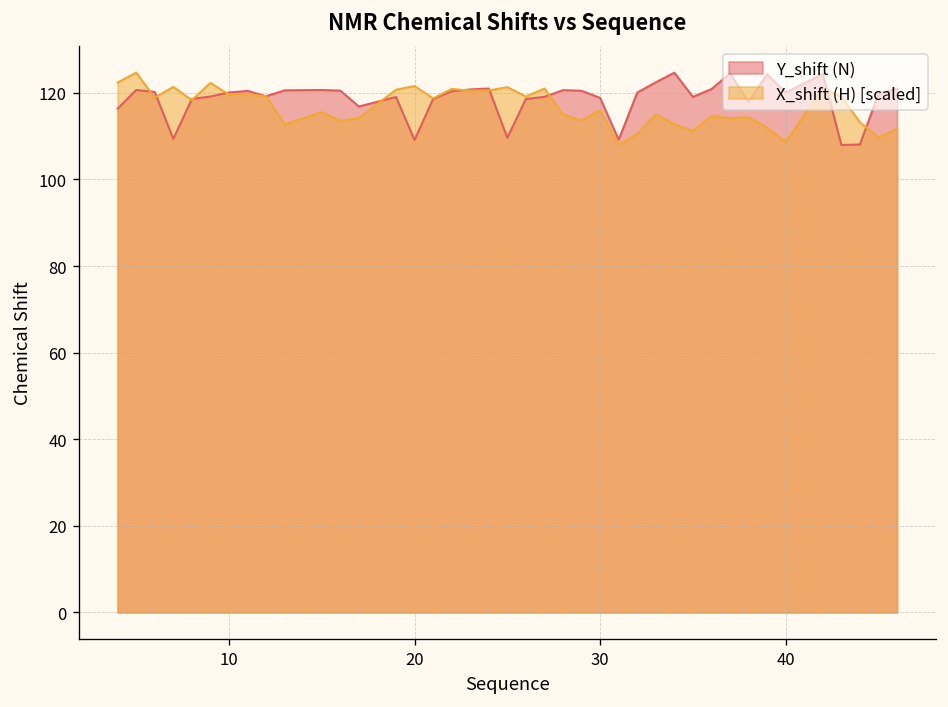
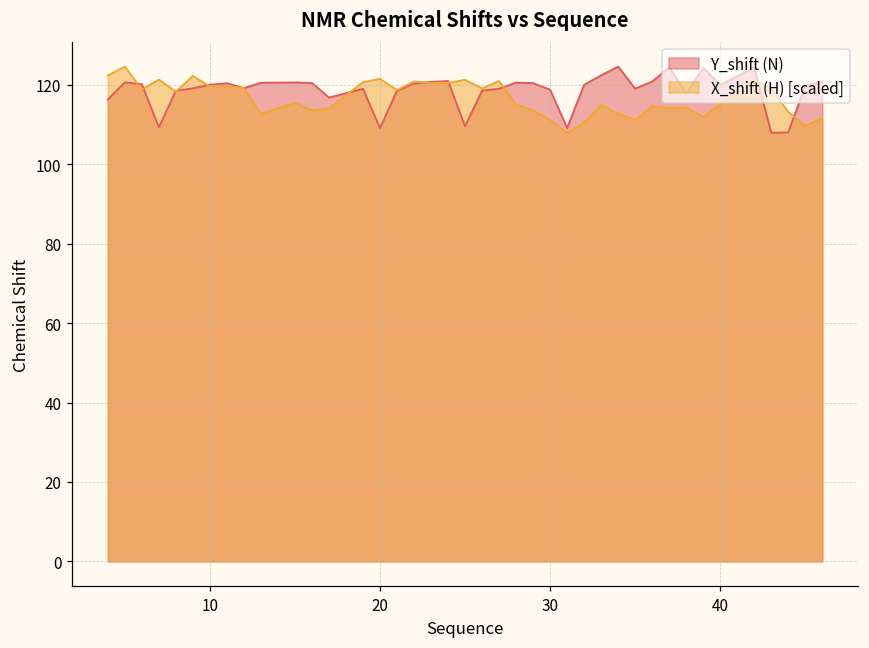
X_shift (H) [scaled], 30: 116 -> 111
X_shift (H) [scaled], 40: 109 -> 115
